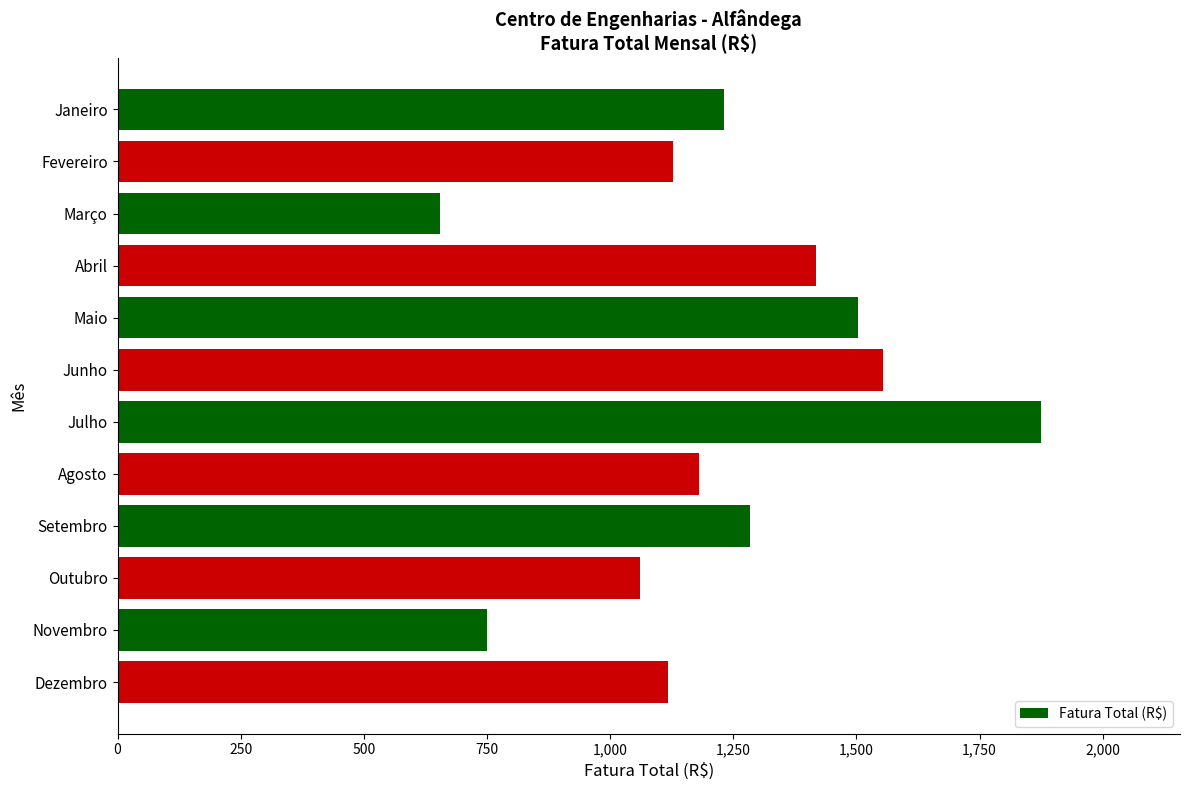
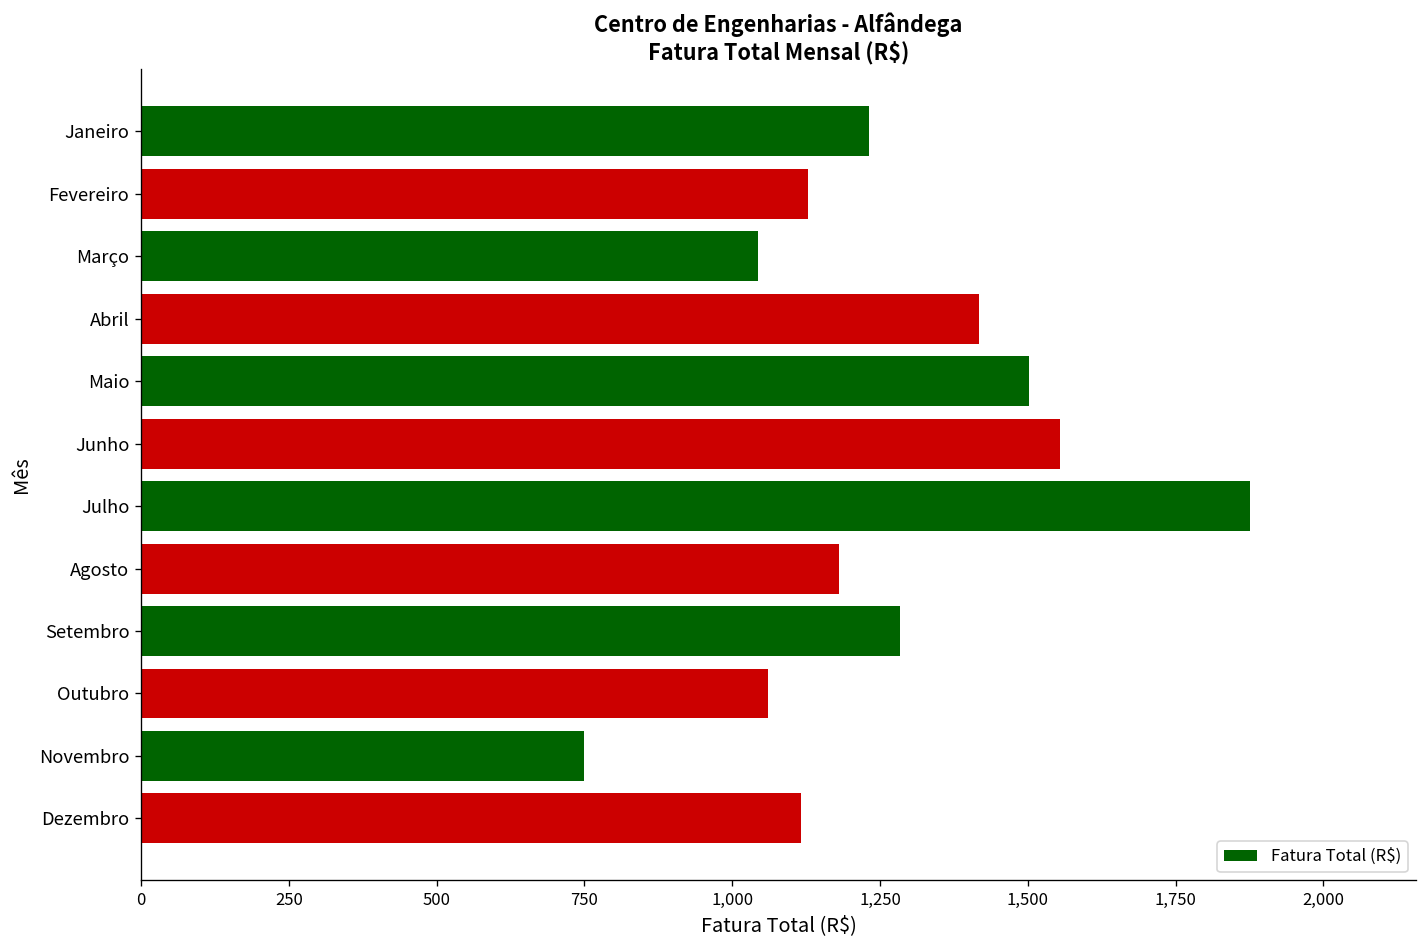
Março: 660 -> 1,040
